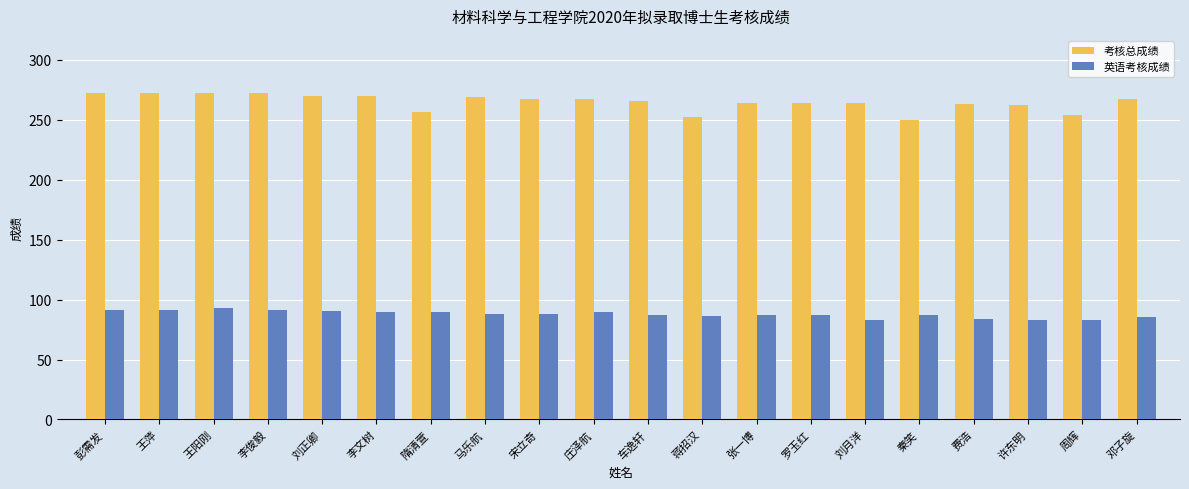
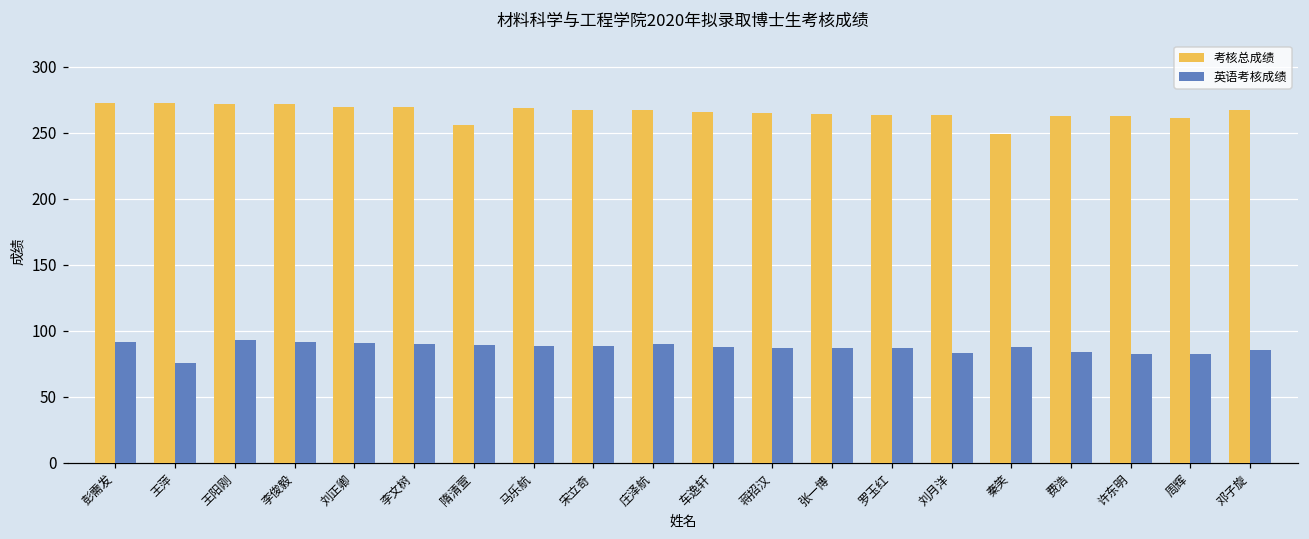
英语考核成绩, 王萍: 91 -> 76
考核总成绩, 蒋招汉: 252 -> 265
考核总成绩, 周辉: 254 -> 261
